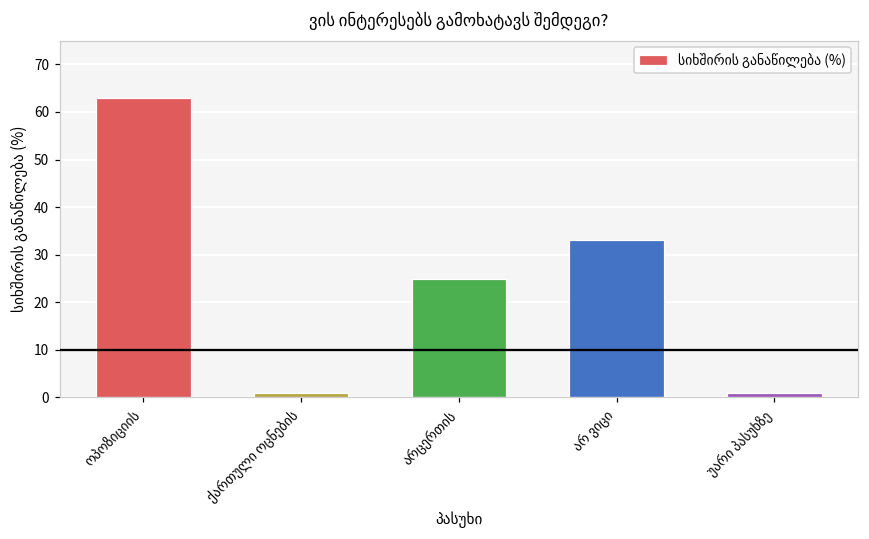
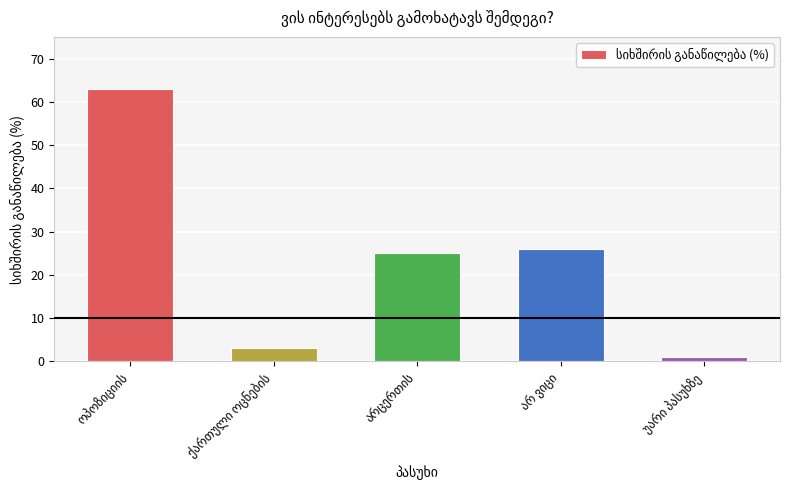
ქართული ოცნების: 1 -> 3
არ ვიცი: 33 -> 26
